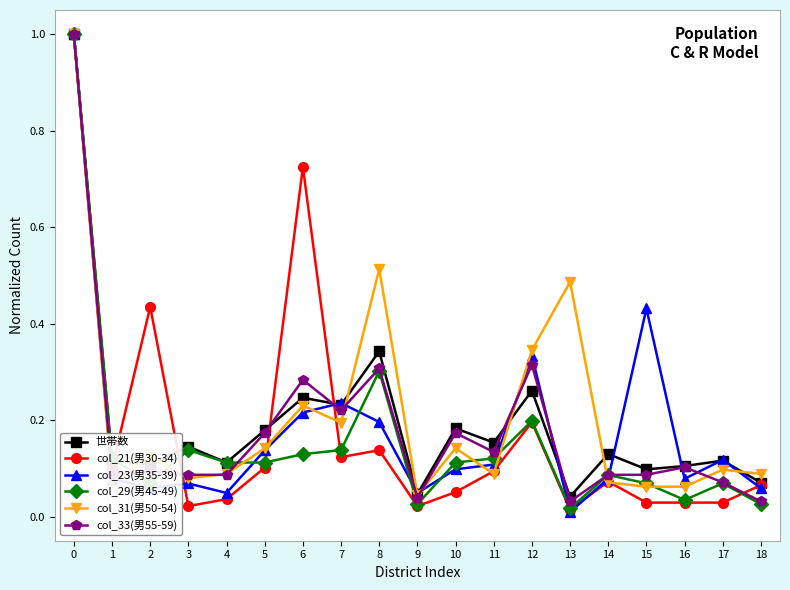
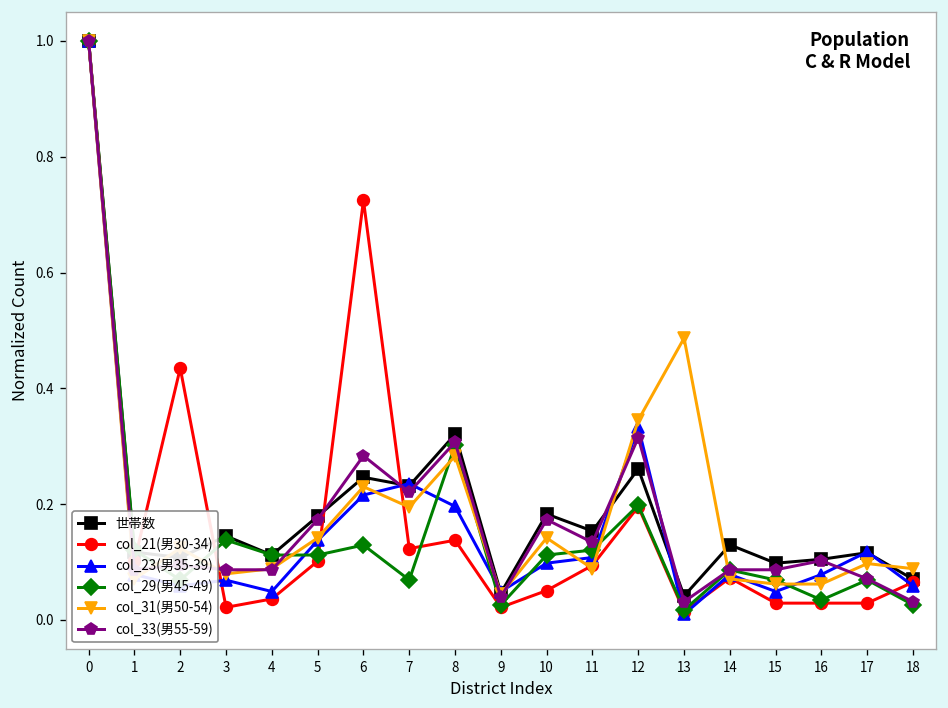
col_29(男45-49), 7: 0.14 -> 0.07
世帯数, 8: 0.34 -> 0.32
col_31(男50-54), 8: 0.51 -> 0.28
col_23(男35-39), 15: 0.43 -> 0.05
